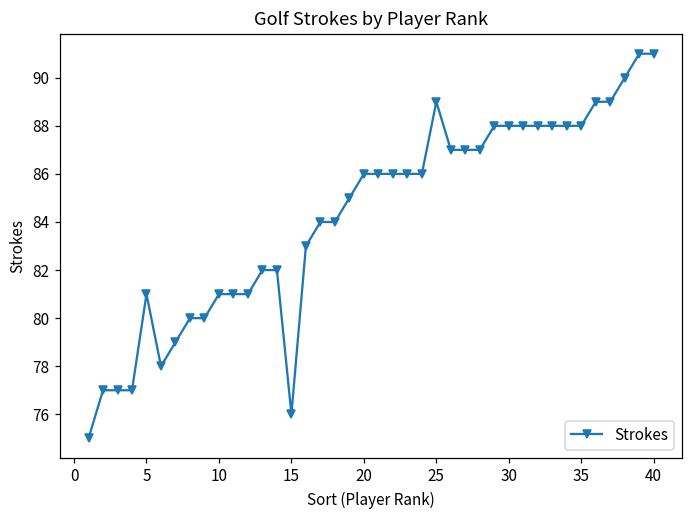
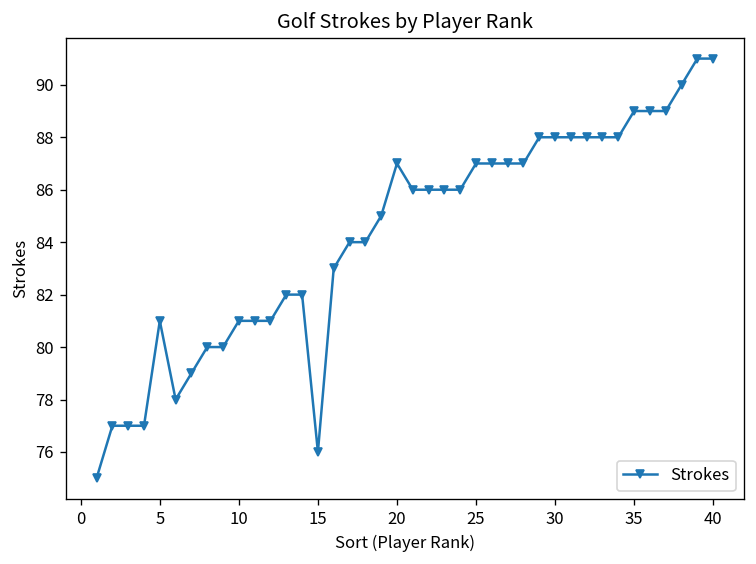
20: 86 -> 87
25: 89 -> 87
35: 88 -> 89
